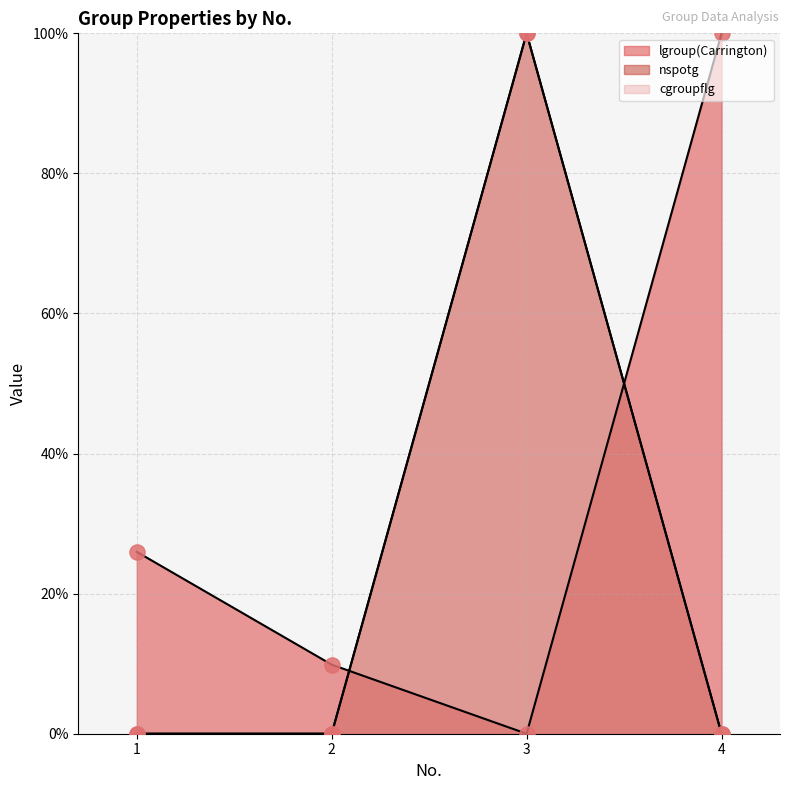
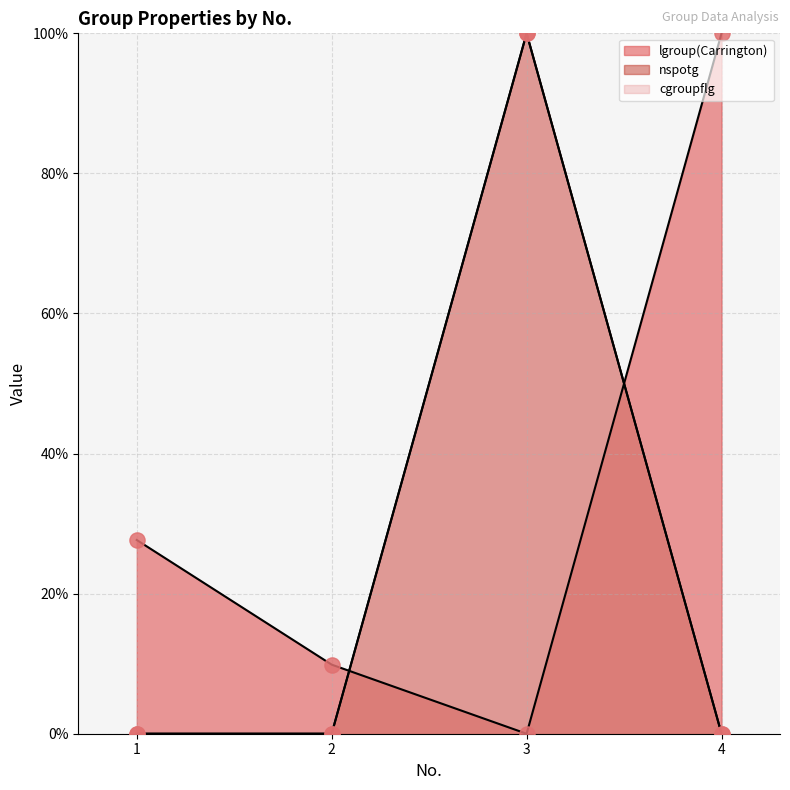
lgroup(Carrington), 1: 26% -> 28%
